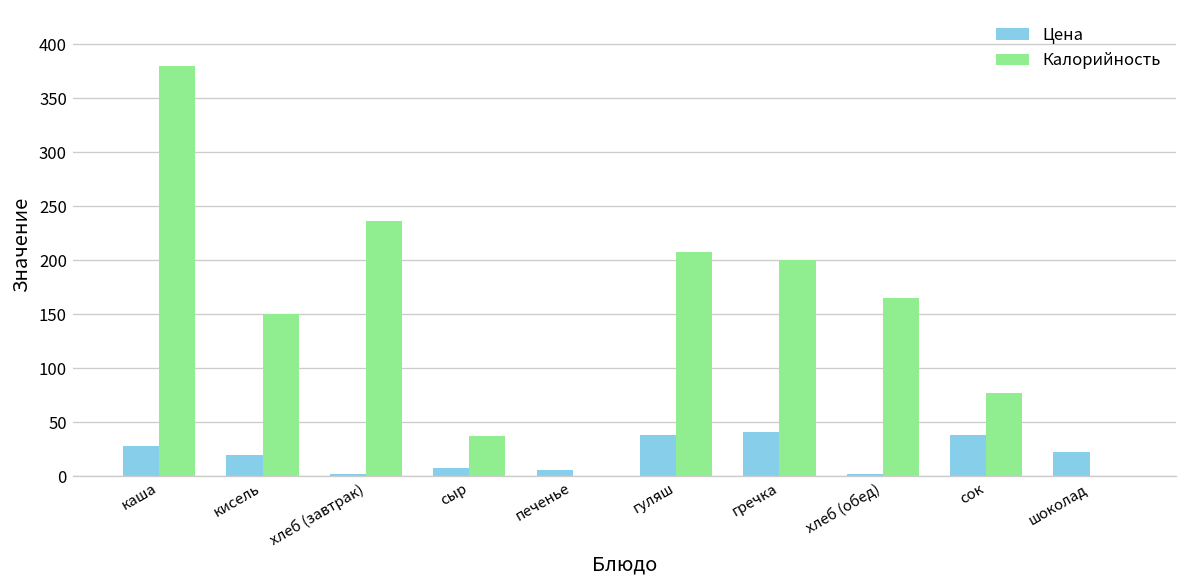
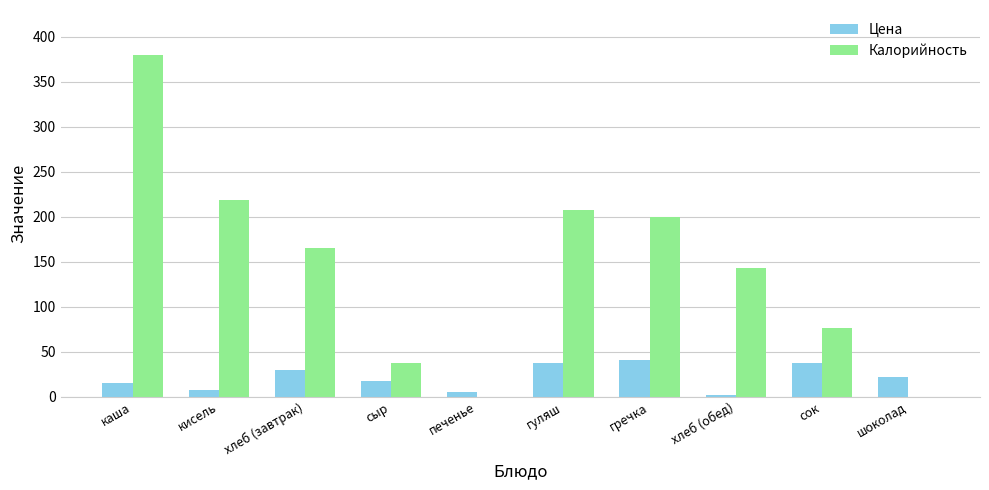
Цена, каша: 30 -> 10
Цена, кисель: 20 -> 10
Калорийность, кисель: 150 -> 220
Цена, хлеб (завтрак): 0 -> 30
Калорийность, хлеб (завтрак): 240 -> 170
Цена, сыр: 10 -> 20
Калорийность, хлеб (обед): 170 -> 140
